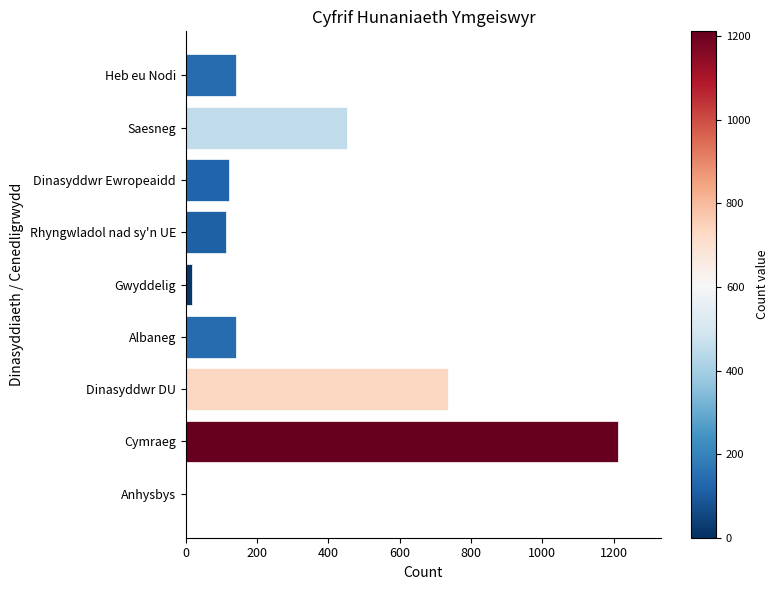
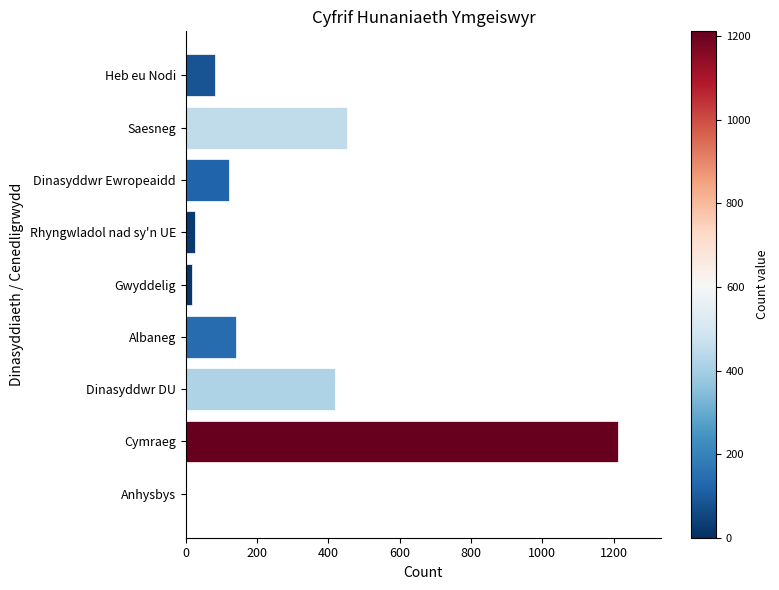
Heb eu Nodi: 140 -> 80
Rhyngwladol nad sy'n UE: 110 -> 30
Dinasyddwr DU: 740 -> 420
